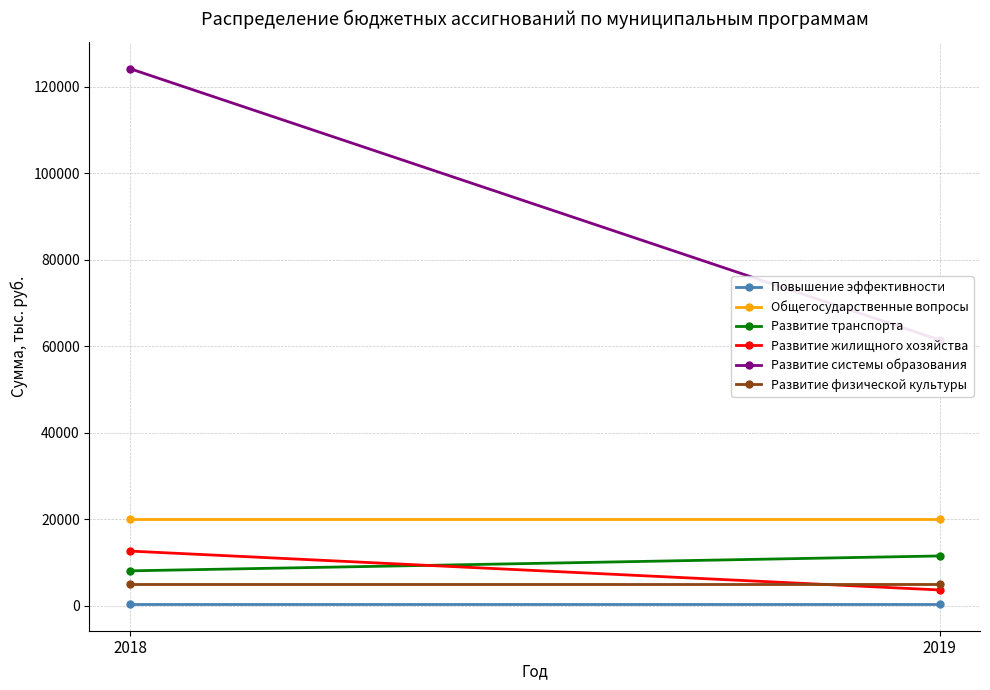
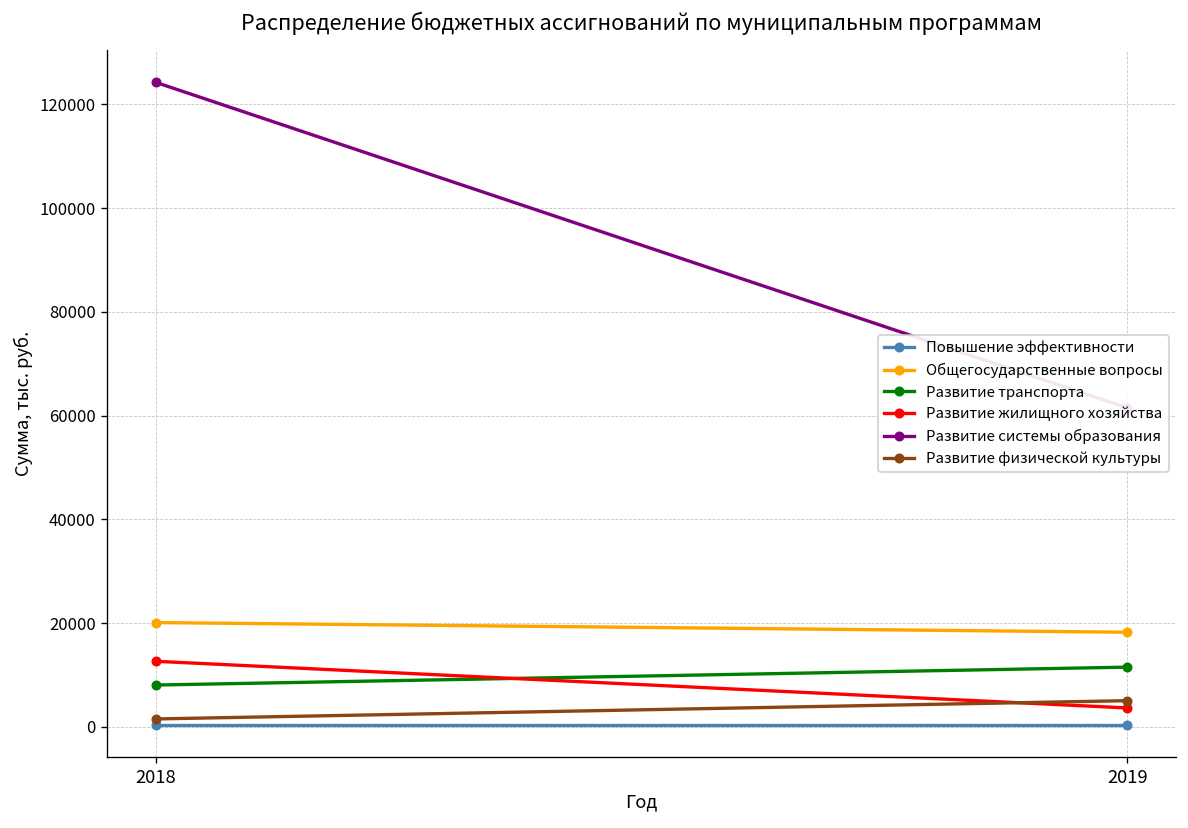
Развитие физической культуры, 2018: 5000 -> 2000
Общегосударственные вопросы, 2019: 20000 -> 18000
